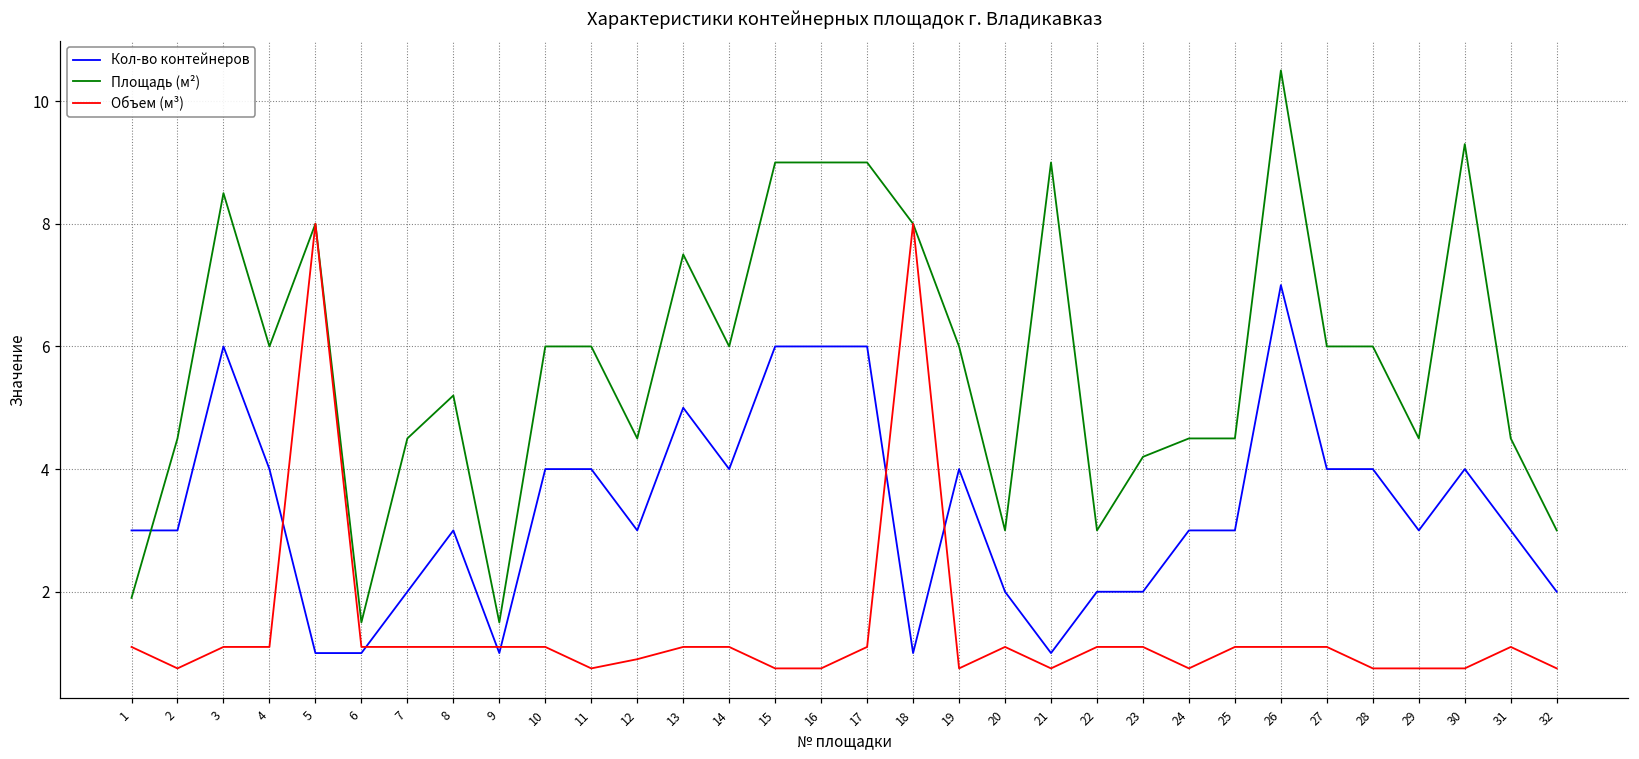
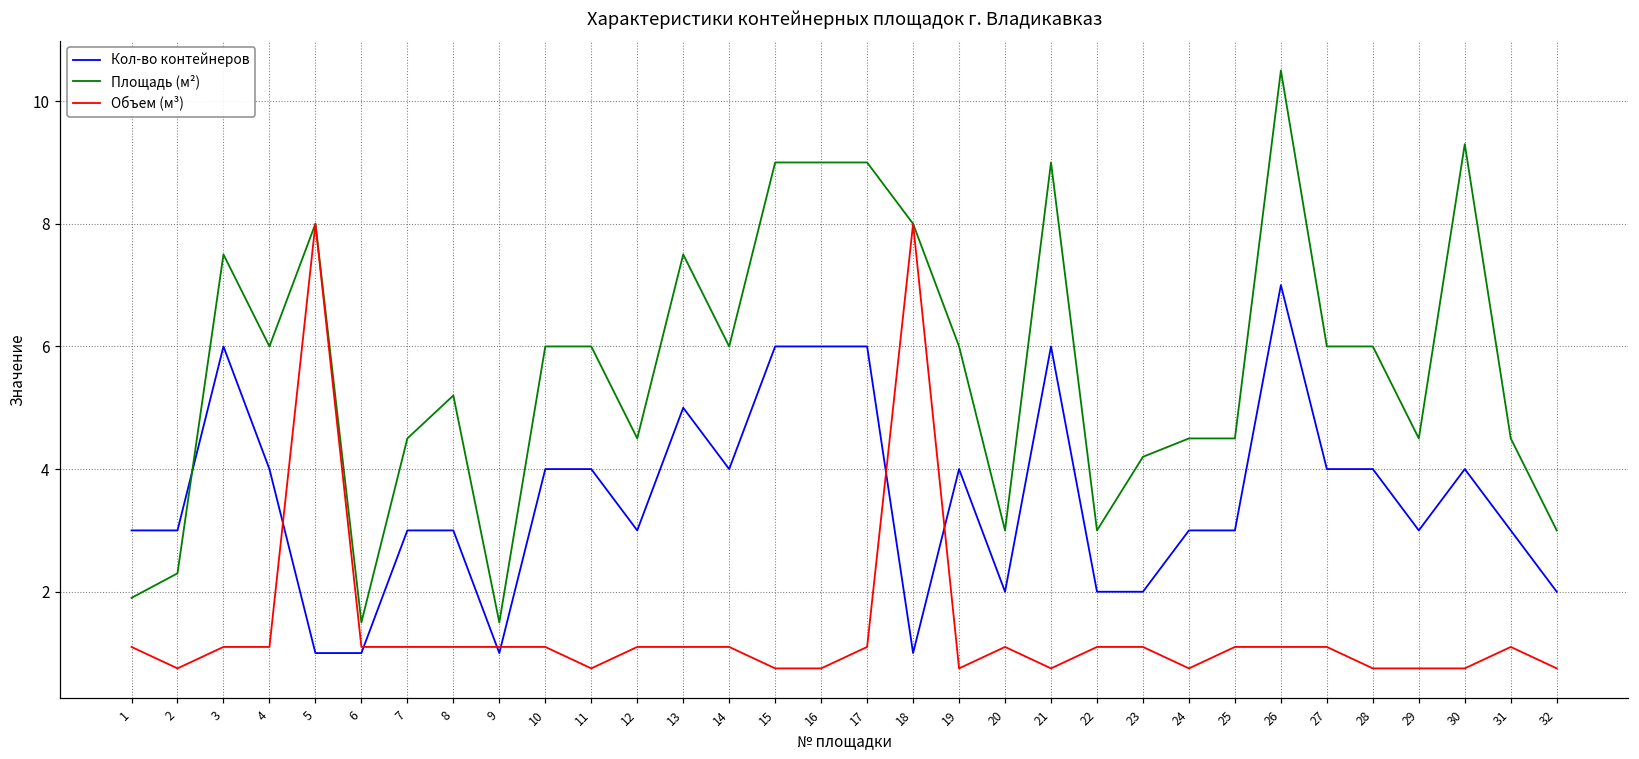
Площадь (м²), 2: 4.5 -> 2.3
Площадь (м²), 3: 8.5 -> 7.5
Кол-во контейнеров, 7: 2 -> 3
Объем (м³), 12: 0.9 -> 1.1
Кол-во контейнеров, 21: 1 -> 6
